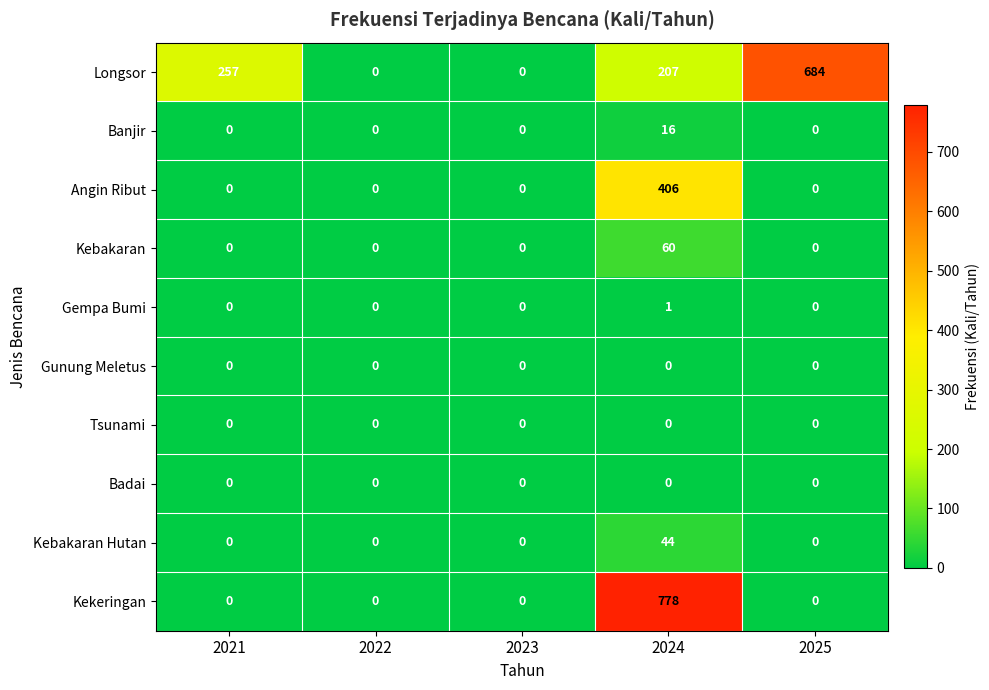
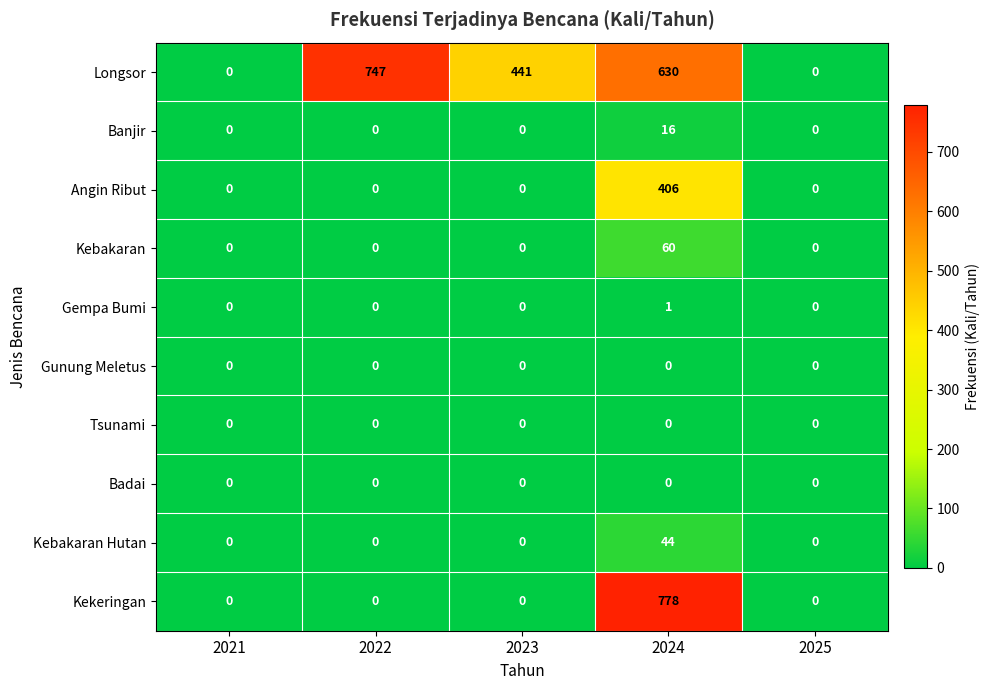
Longsor, 2021: 257 -> 0
Longsor, 2022: 0 -> 747
Longsor, 2023: 0 -> 441
Longsor, 2024: 207 -> 630
Longsor, 2025: 684 -> 0
